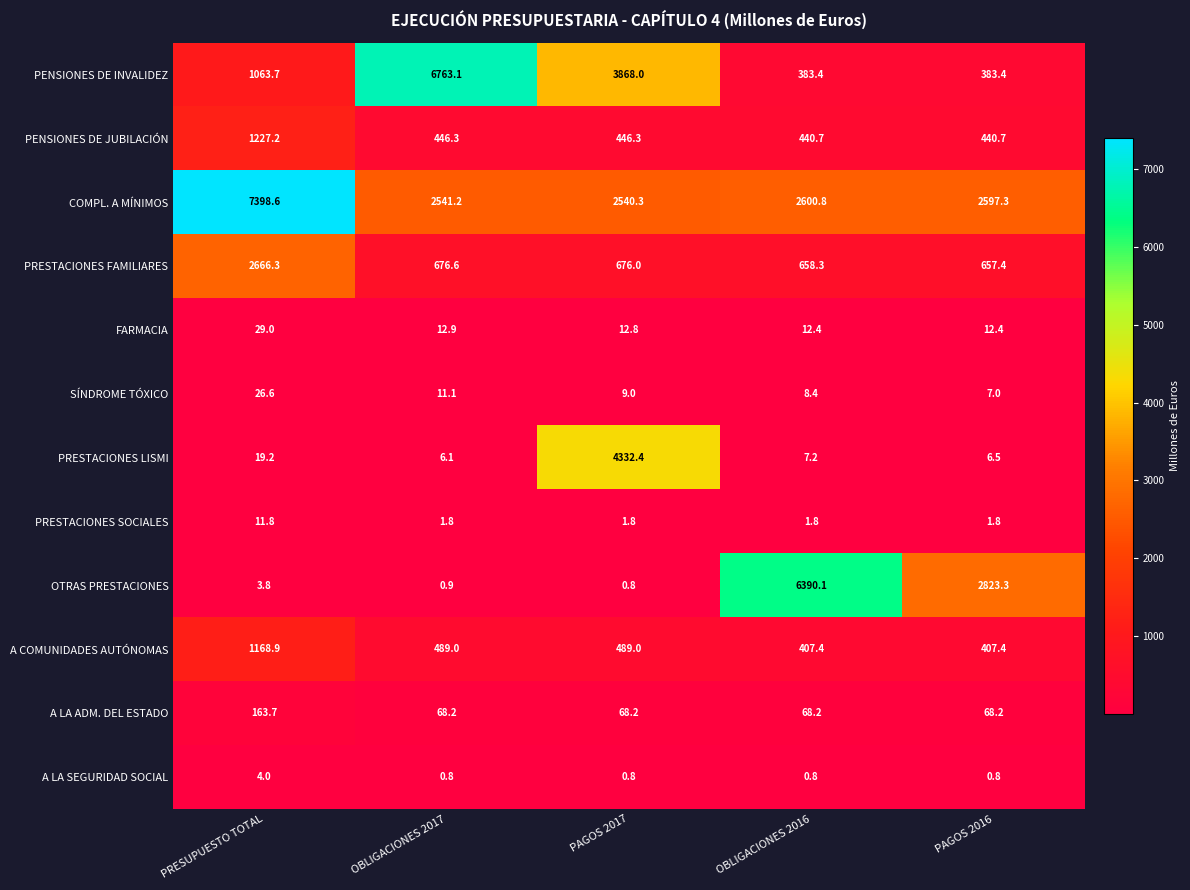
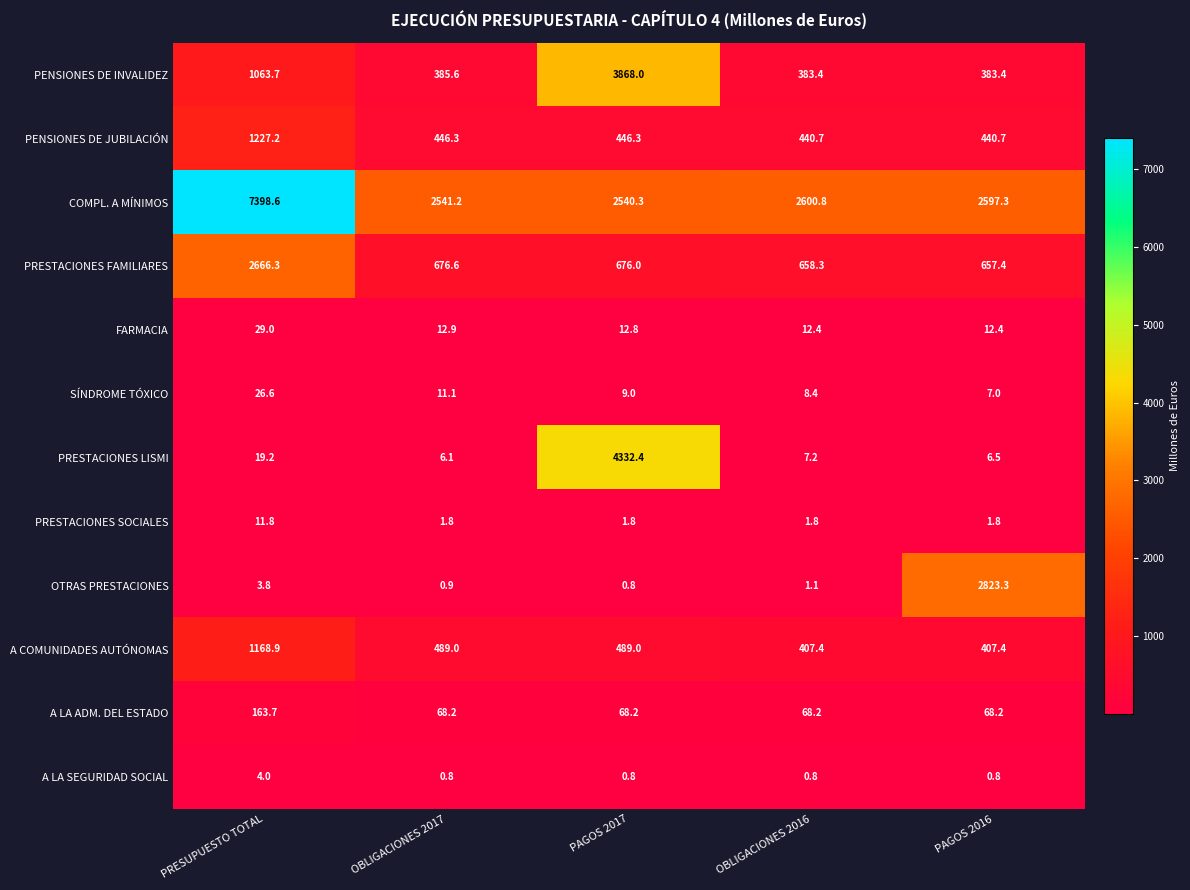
PENSIONES DE INVALIDEZ, OBLIGACIONES 2017: 6763.1 -> 385.6
OTRAS PRESTACIONES, OBLIGACIONES 2016: 6390.1 -> 1.1
